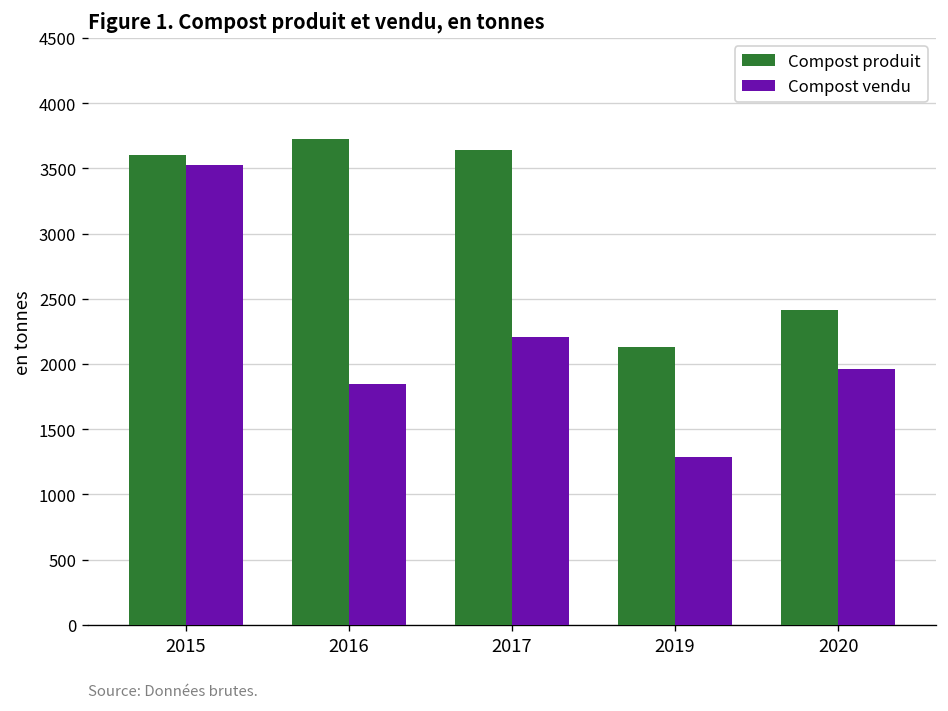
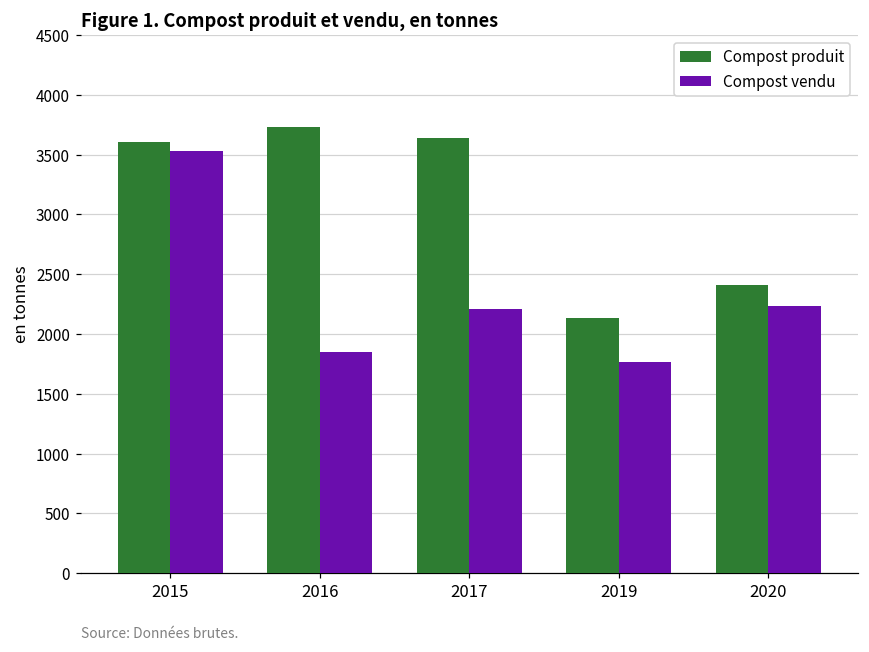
Compost vendu, 2019: 1290 -> 1770
Compost vendu, 2020: 1970 -> 2240
